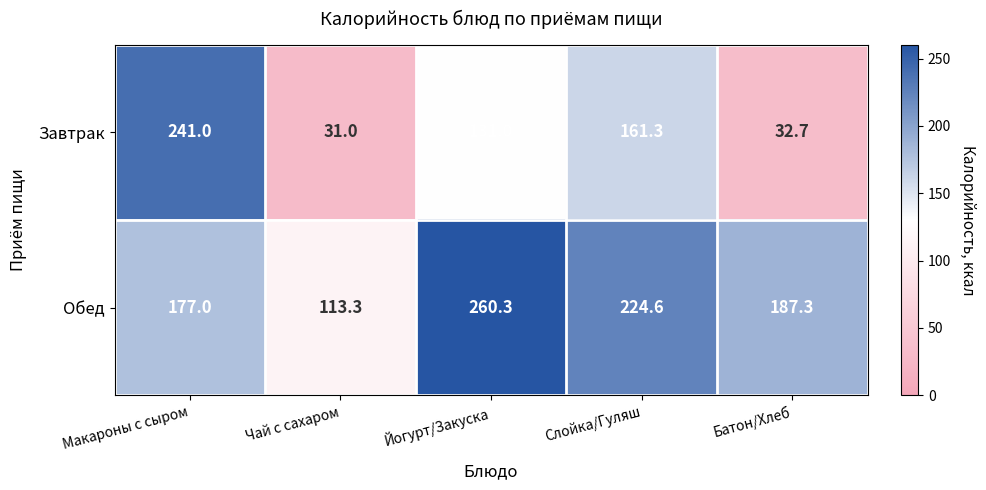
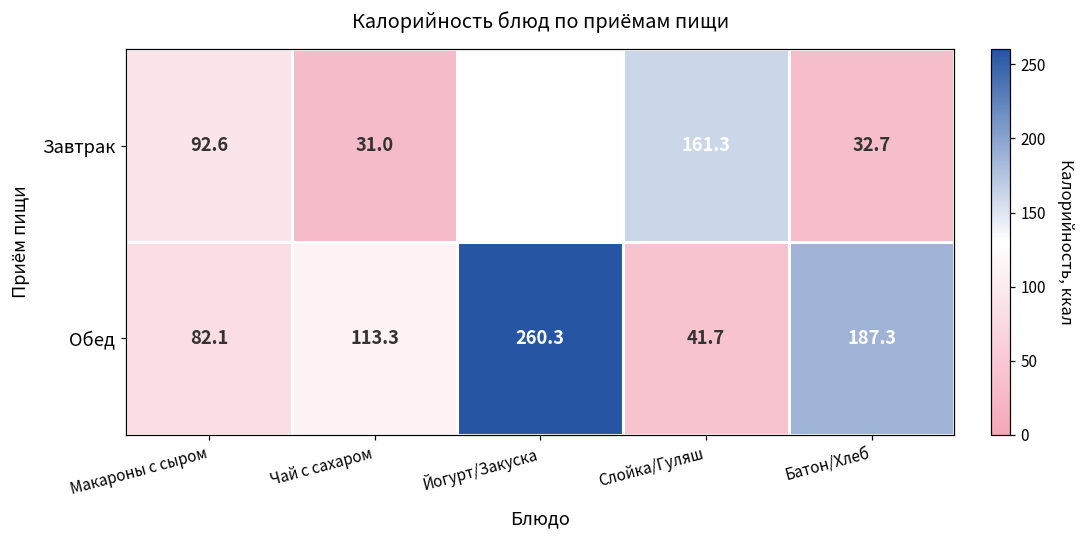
Завтрак, Макароны с сыром: 241.0 -> 92.6
Обед, Макароны с сыром: 177.0 -> 82.1
Обед, Слойка/Гуляш: 224.6 -> 41.7
